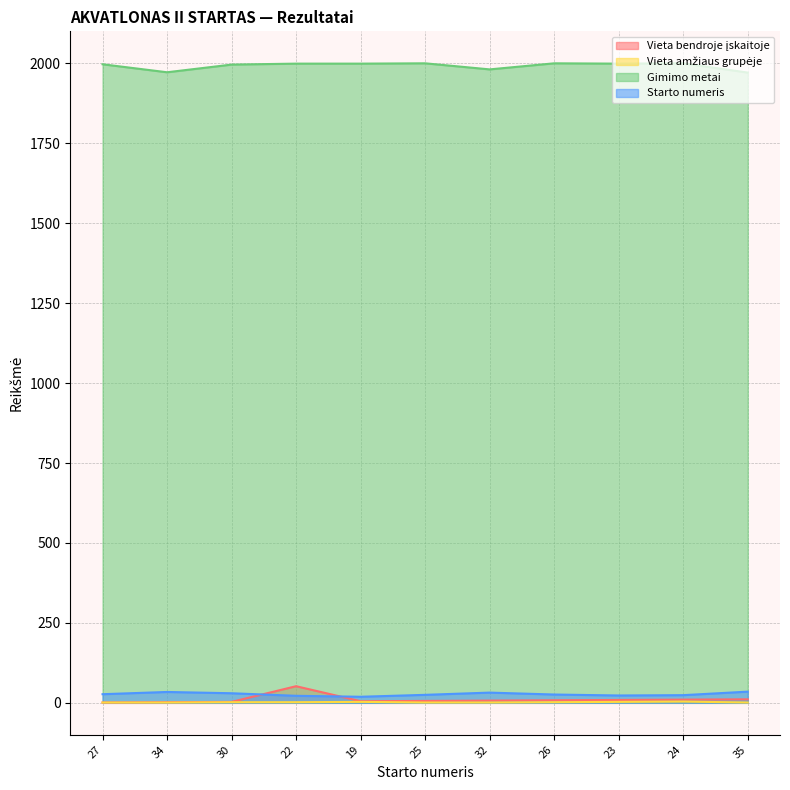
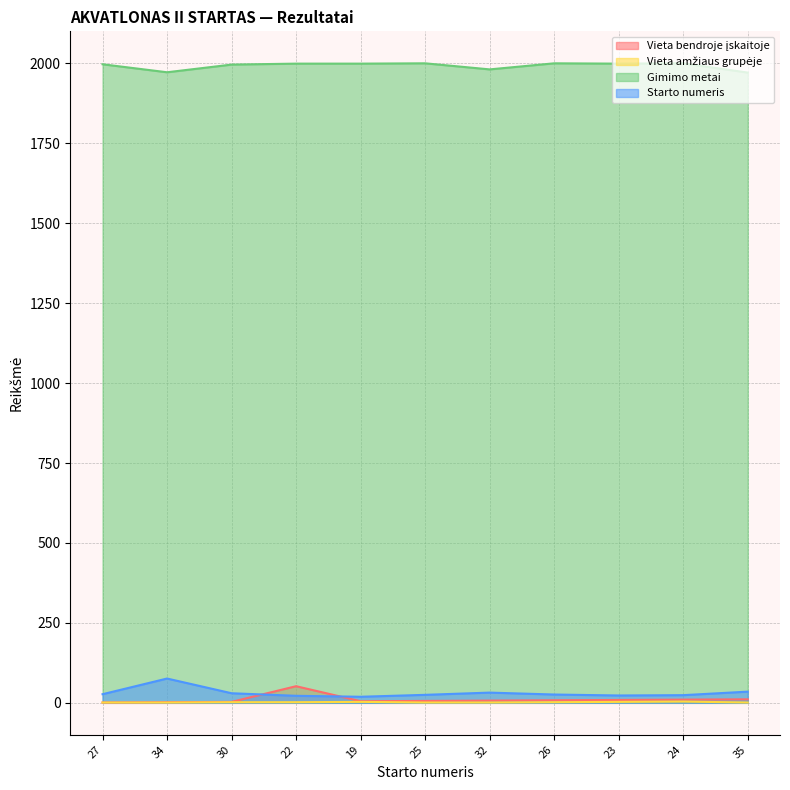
Starto numeris, 34: 30 -> 80
